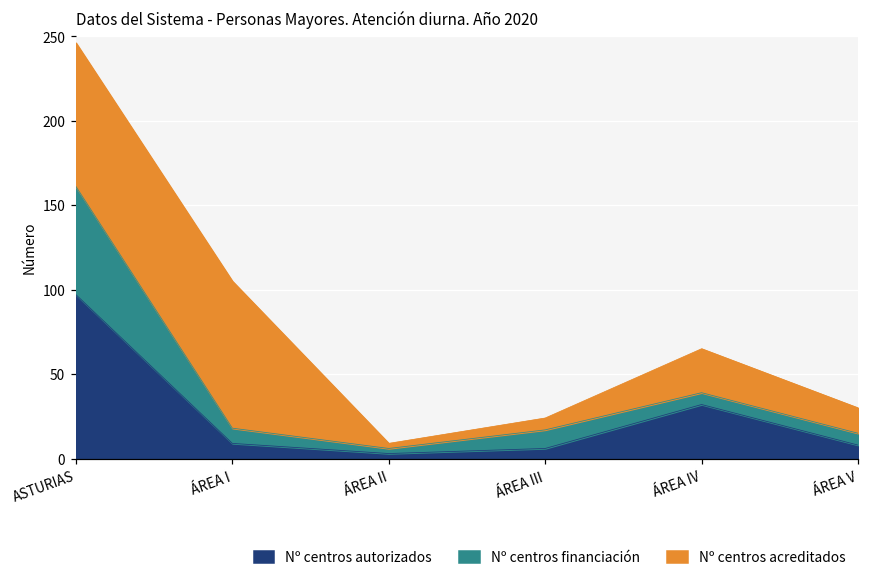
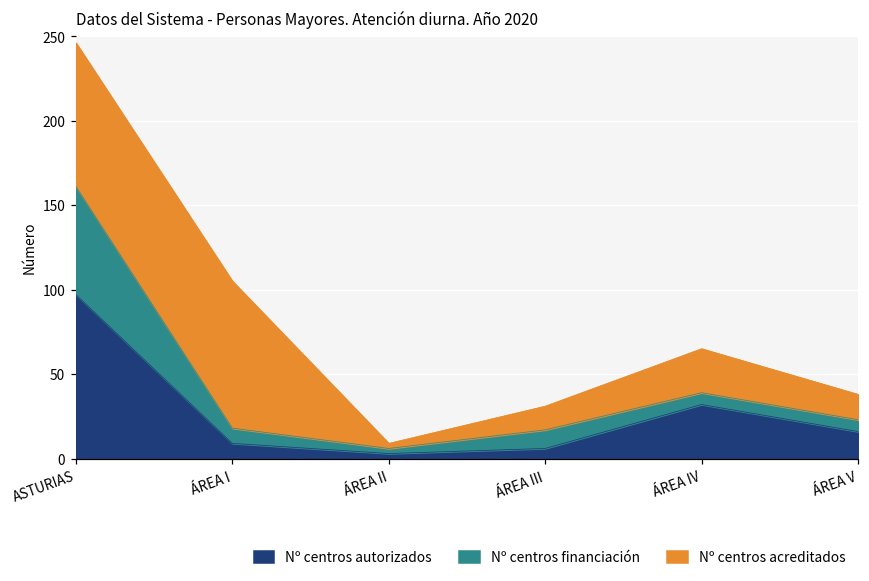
Nº centros acreditados, ÁREA III: 7 -> 14
Nº centros autorizados, ÁREA V: 8 -> 16
